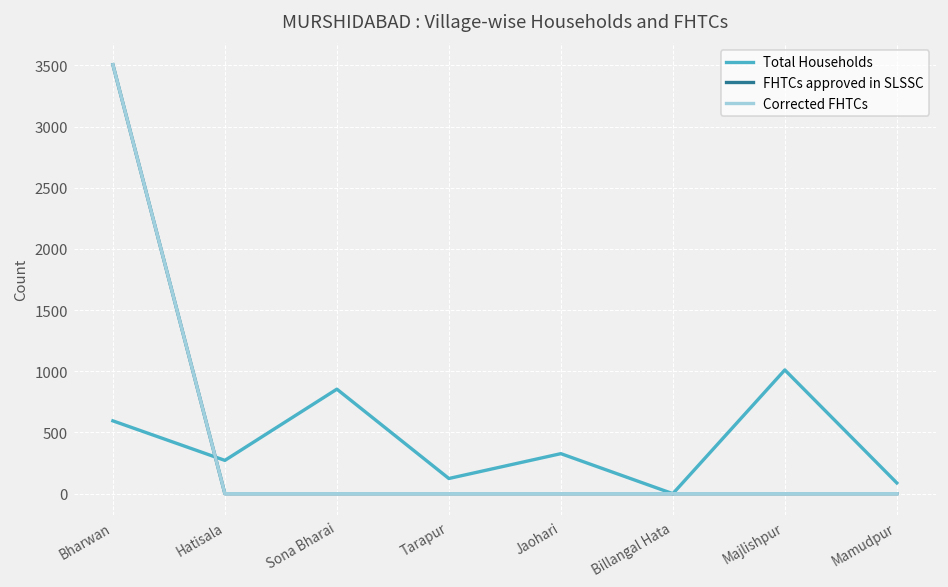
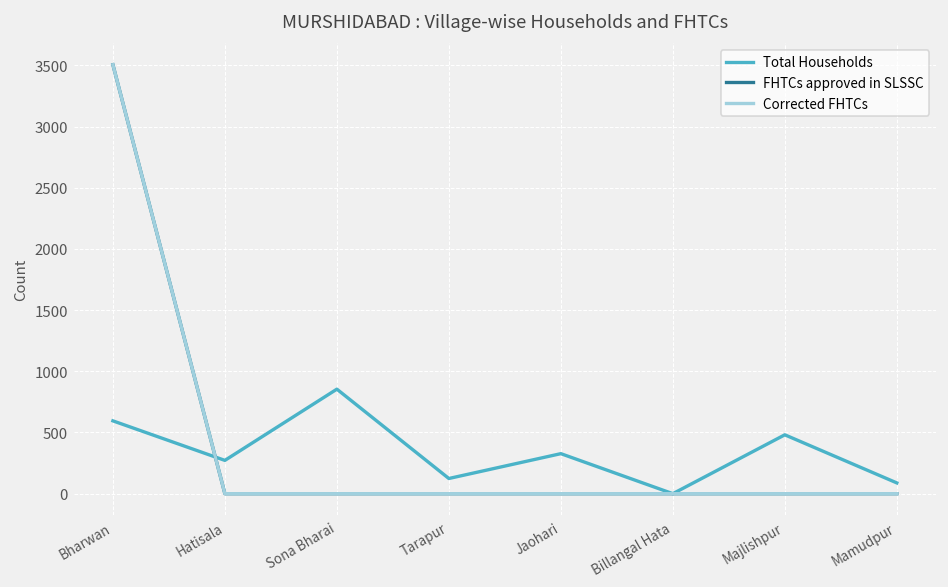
Total Households, Majlishpur: 1010 -> 480
